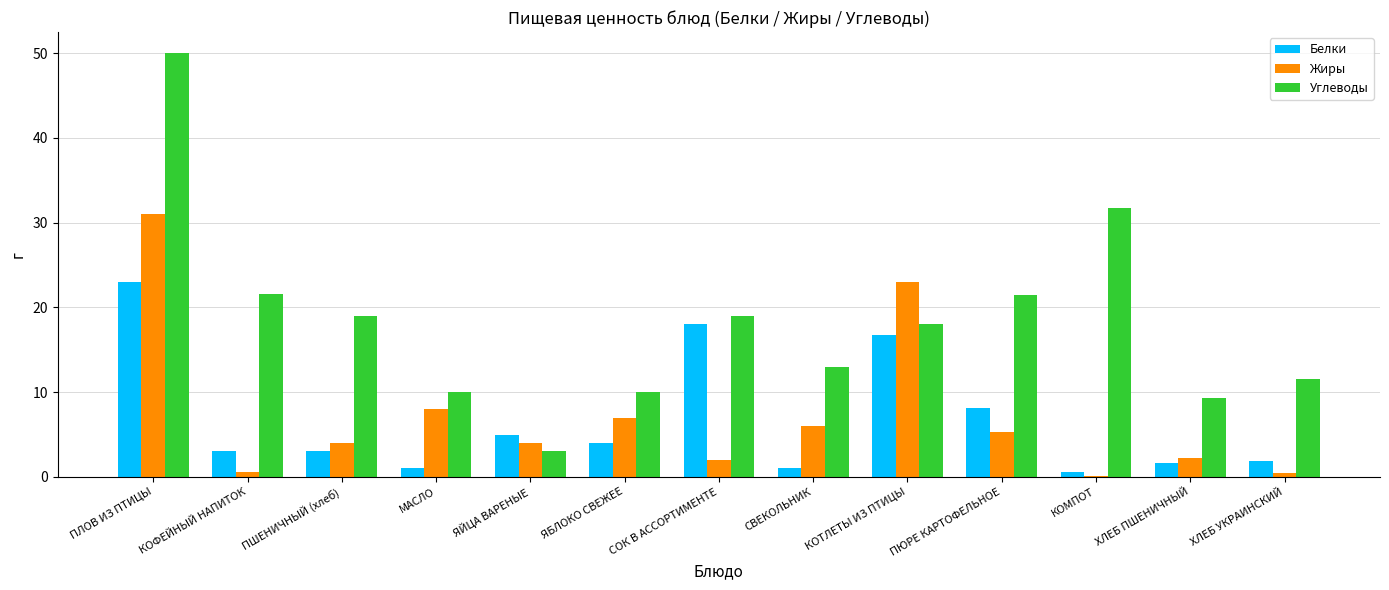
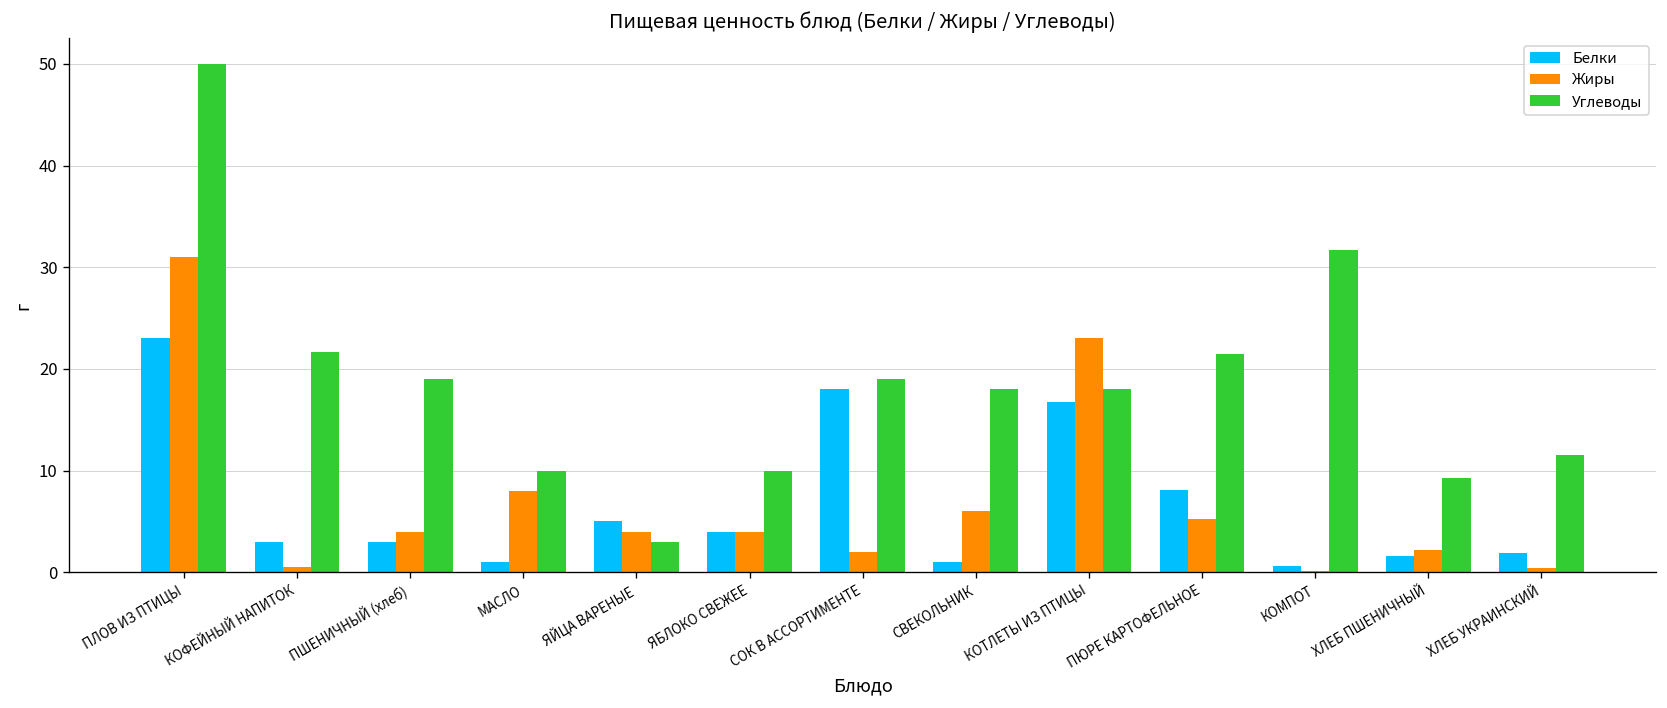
Жиры, ЯБЛОКО СВЕЖЕЕ: 7 -> 4
Углеводы, СВЕКОЛЬНИК: 13 -> 18
